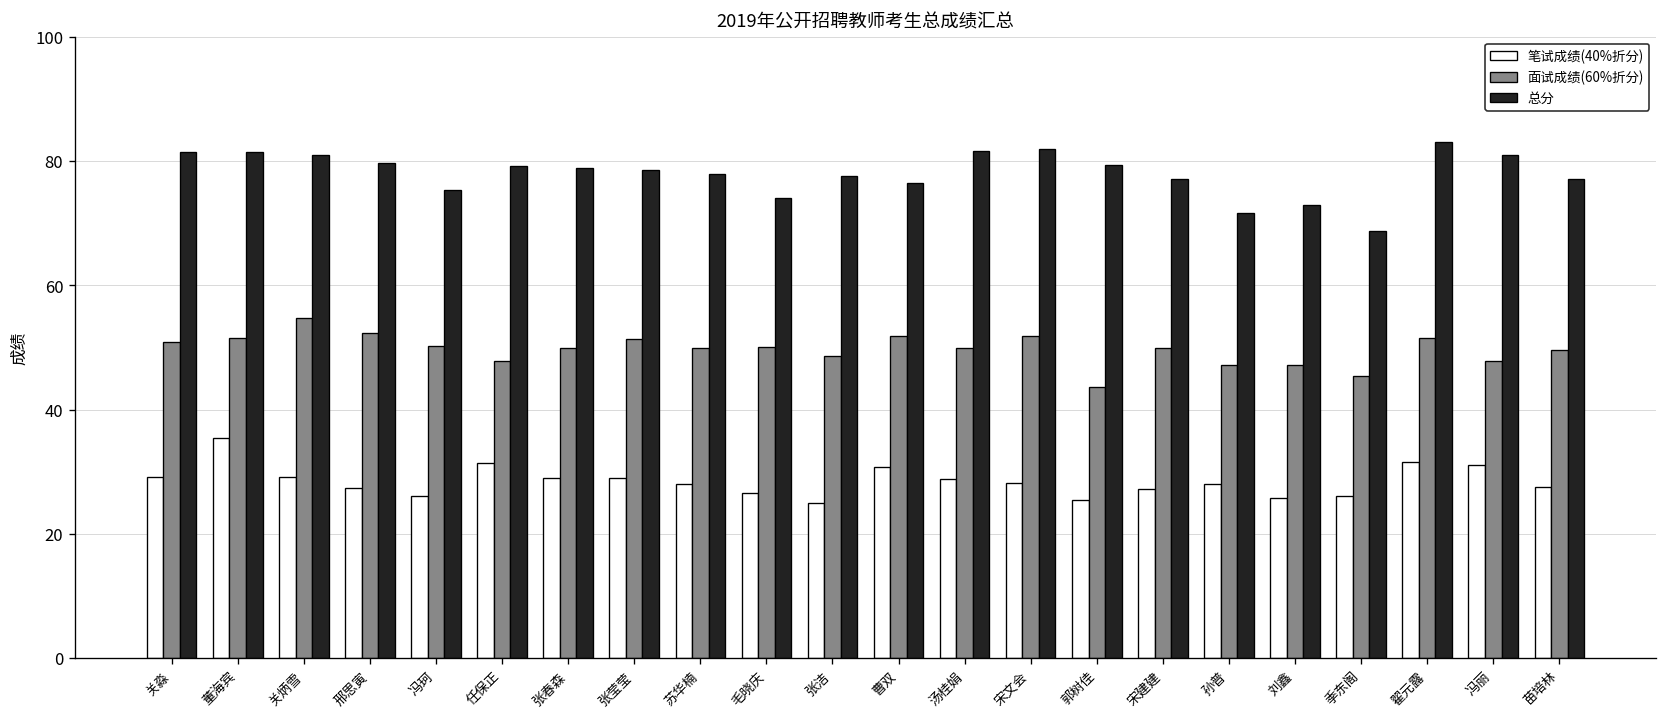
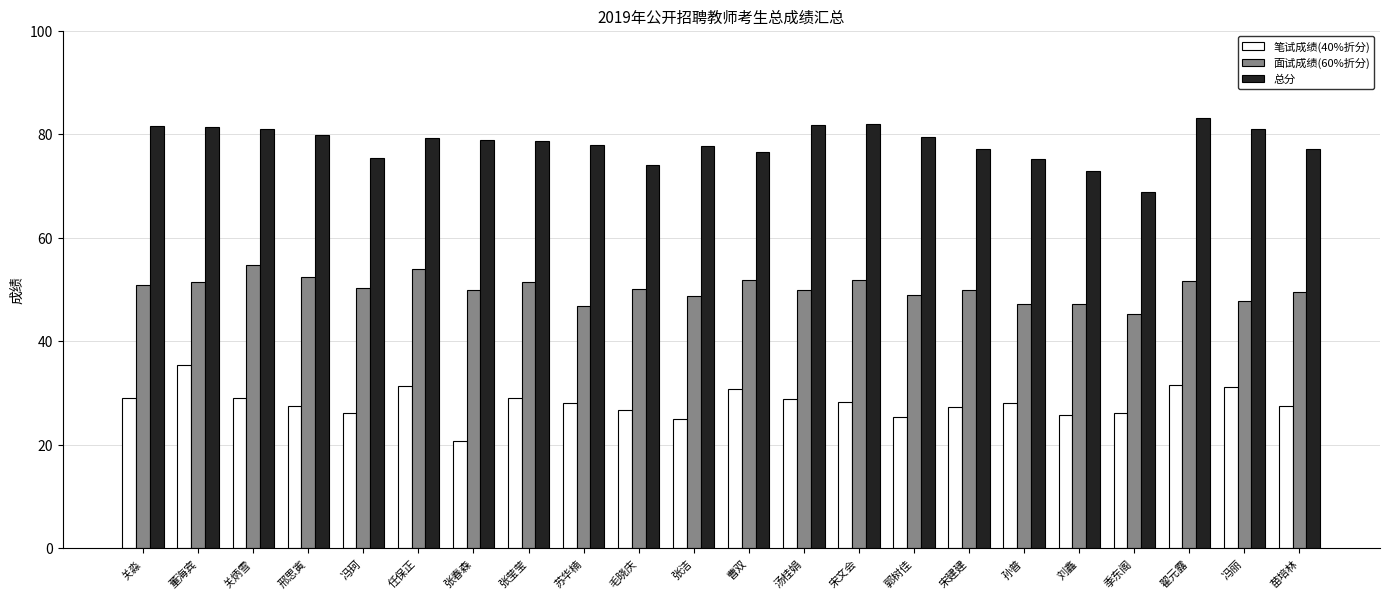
面试成绩(60%折分), 任保正: 48 -> 54
笔试成绩(40%折分), 张春森: 29 -> 21
面试成绩(60%折分), 苏华楠: 50 -> 47
面试成绩(60%折分), 郭树佳: 44 -> 49
总分, 孙普: 72 -> 75
